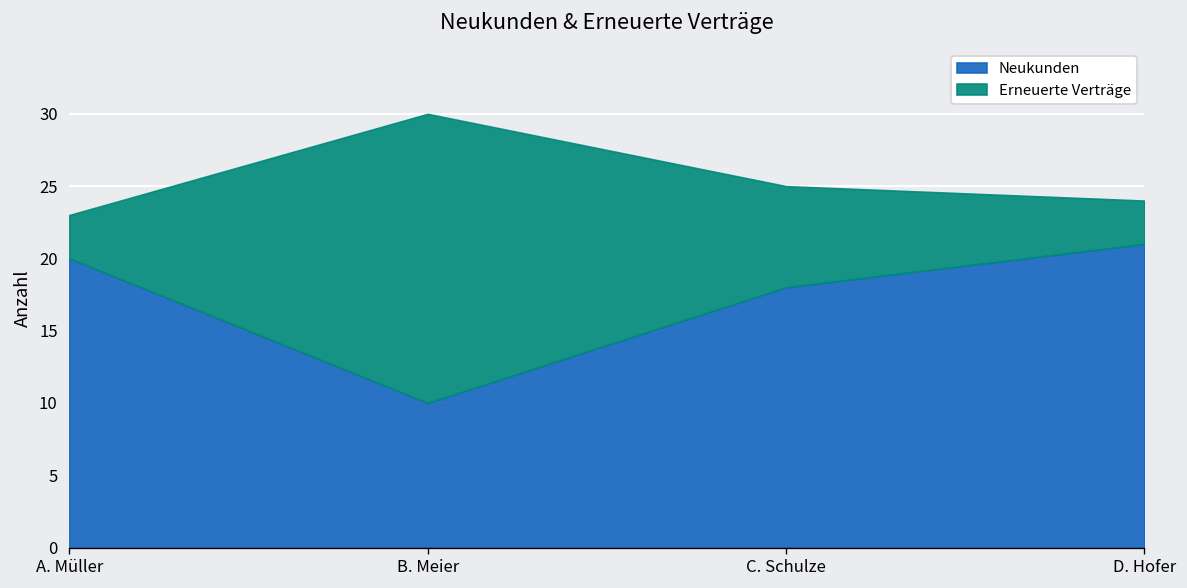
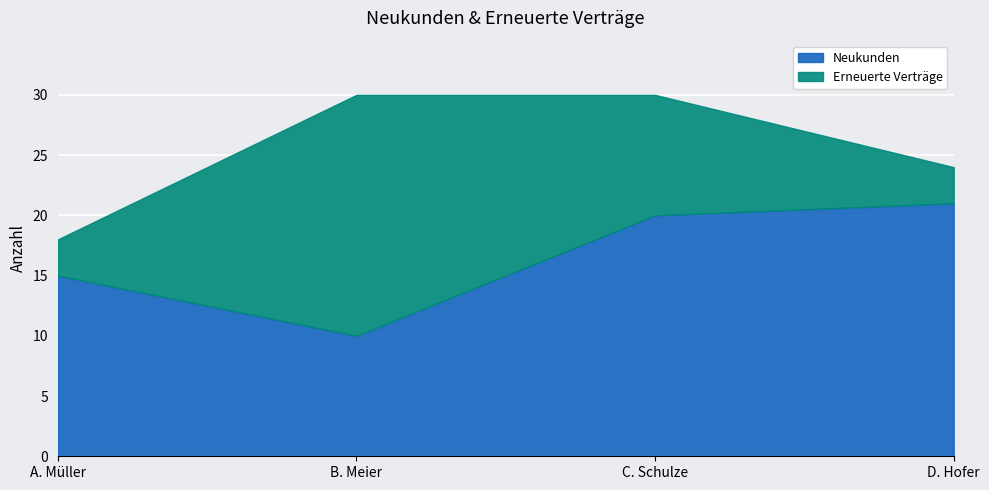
Neukunden, A. Müller: 20 -> 15
Neukunden, C. Schulze: 18 -> 20
Erneuerte Verträge, C. Schulze: 7 -> 10
